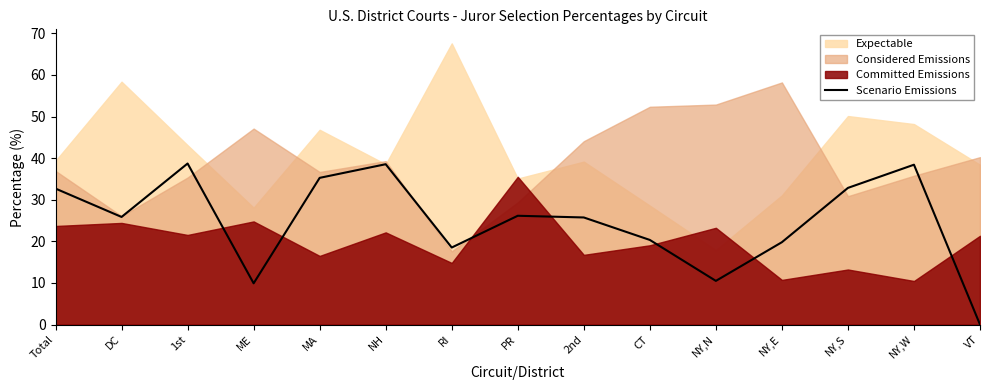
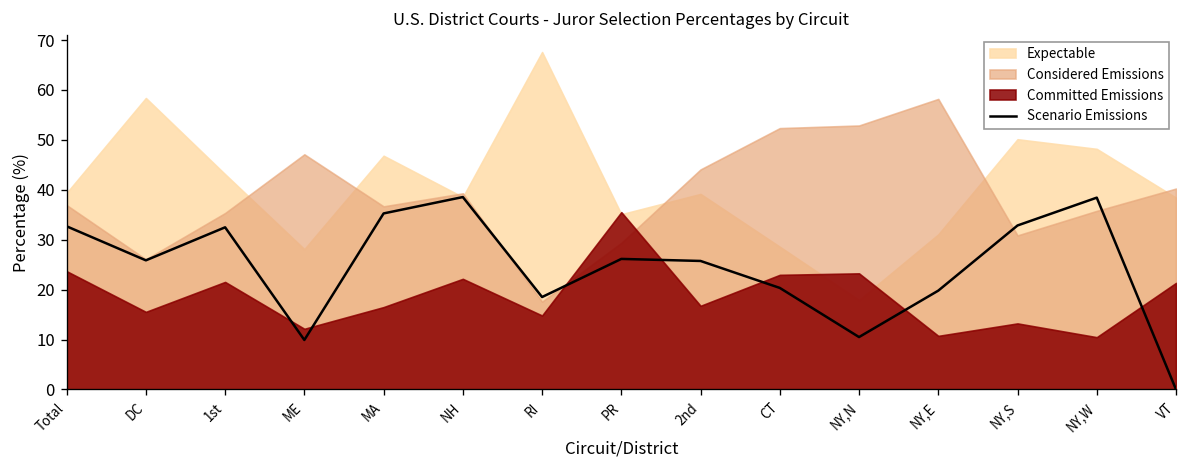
Committed Emissions, DC: 24 -> 16
Scenario Emissions, 1st: 39 -> 32
Committed Emissions, ME: 25 -> 12
Committed Emissions, CT: 19 -> 23
